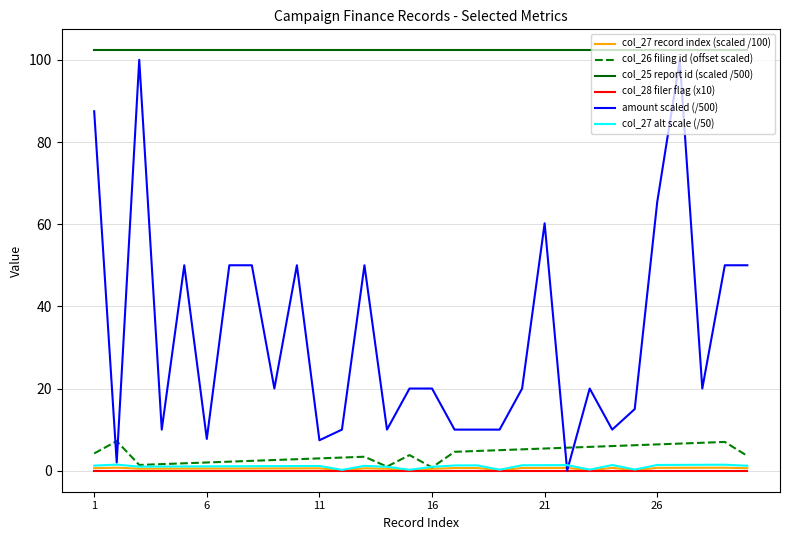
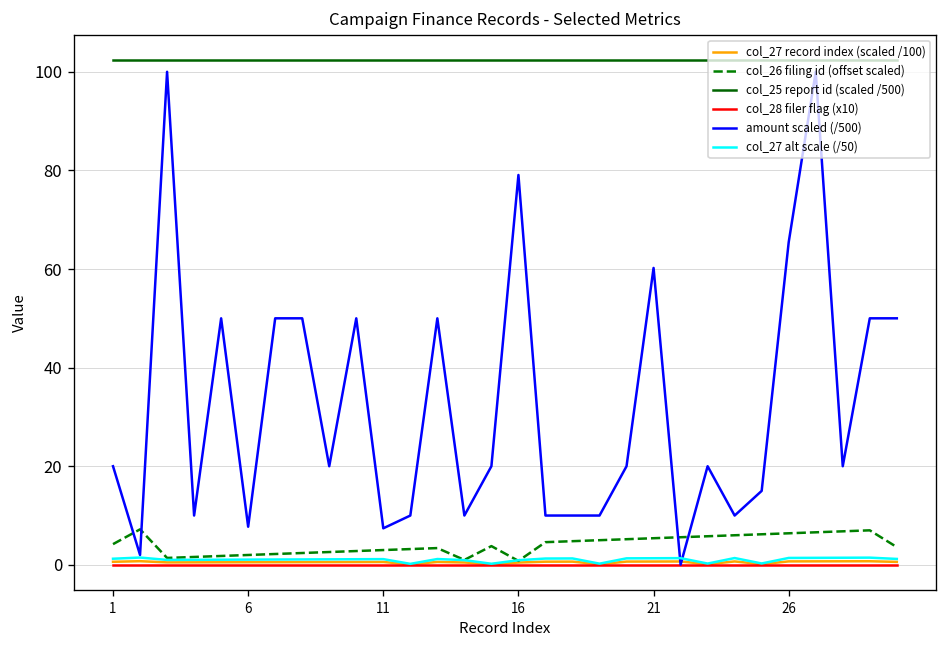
amount scaled (/500), 1: 87 -> 20
amount scaled (/500), 16: 20 -> 79
